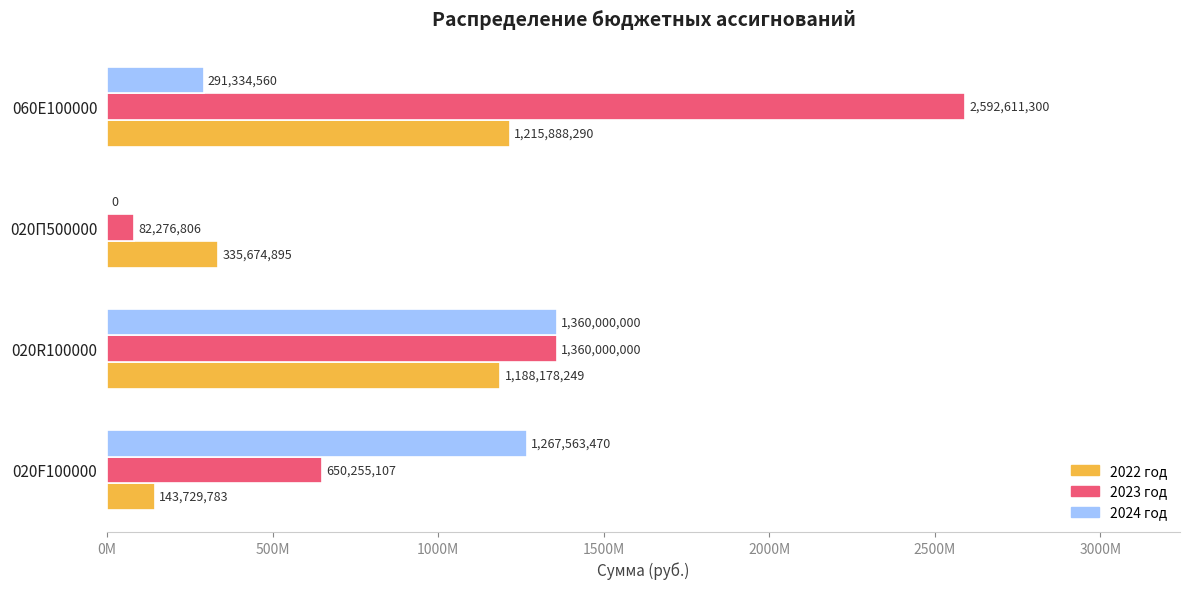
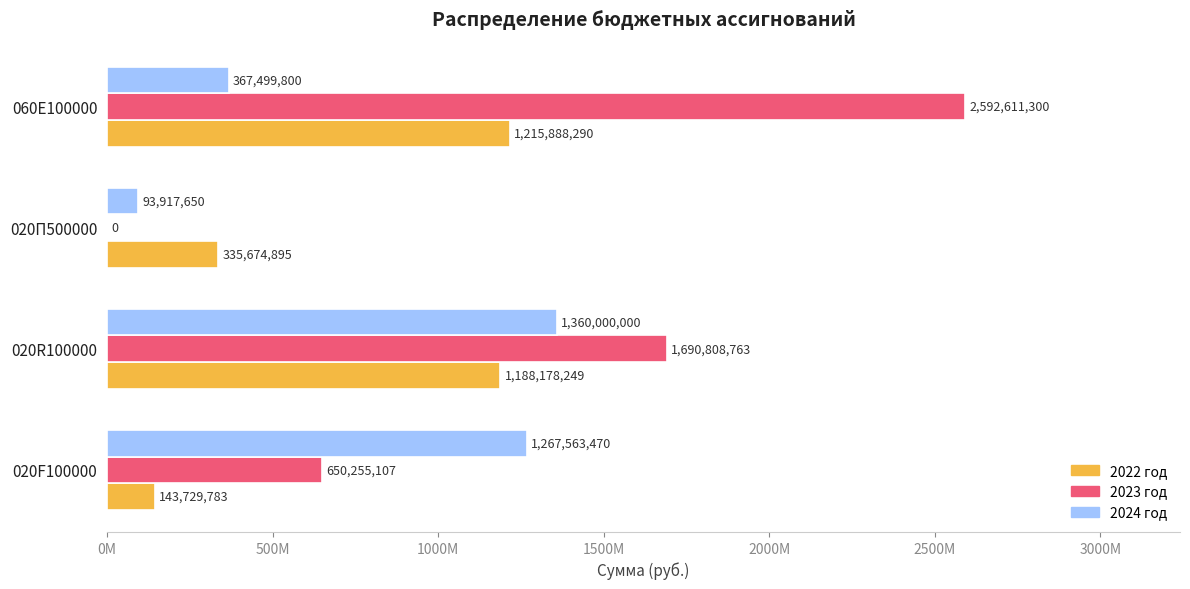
2024 год, 060E100000: 291,334,560 -> 367,499,800
2024 год, 020П500000: 0 -> 93,917,650
2023 год, 020П500000: 82,276,806 -> 0
2023 год, 020R100000: 1,360,000,000 -> 1,690,808,763
